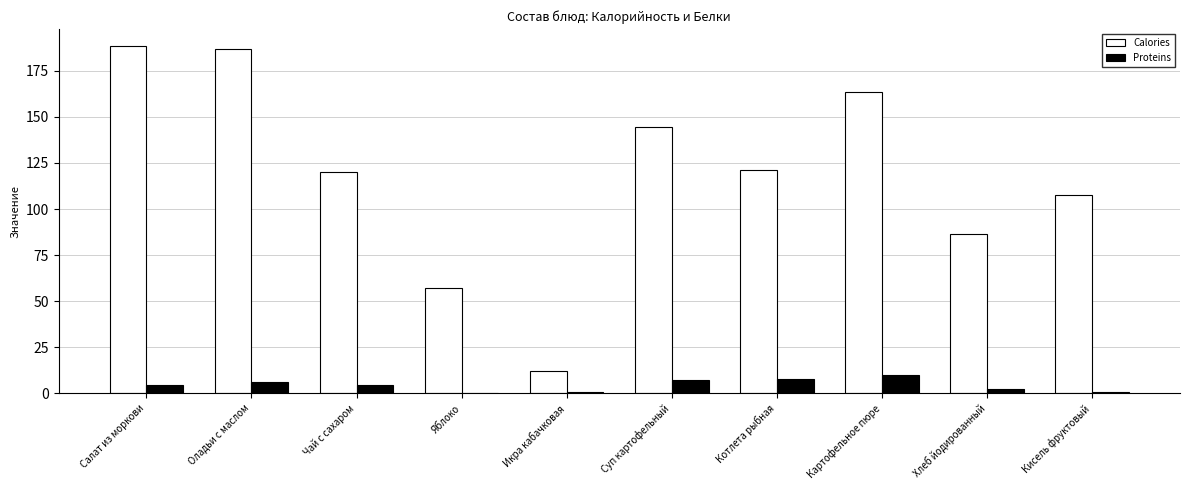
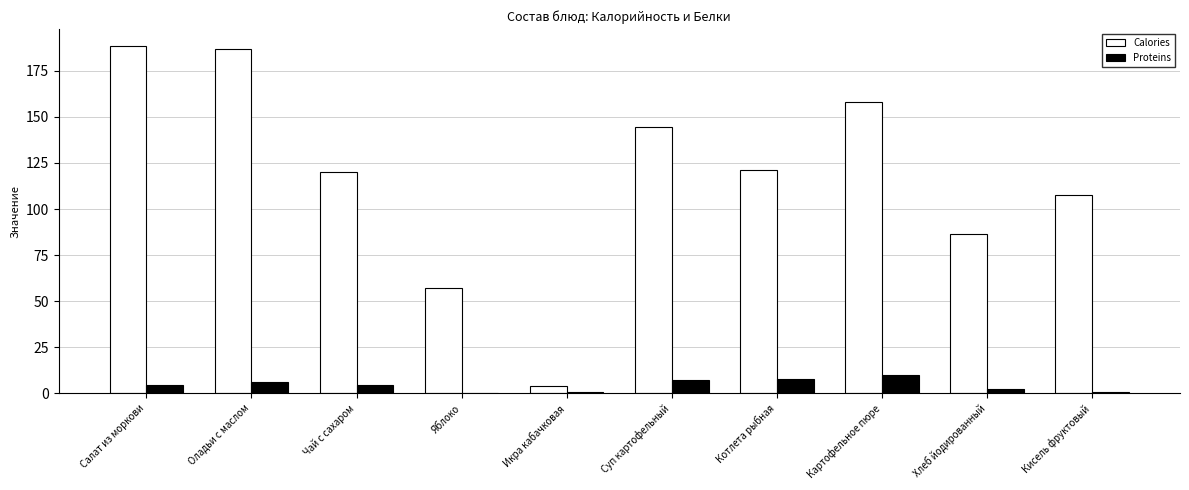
Calories, Икра кабачковая: 12 -> 4
Calories, Картофельное пюре: 164 -> 158
